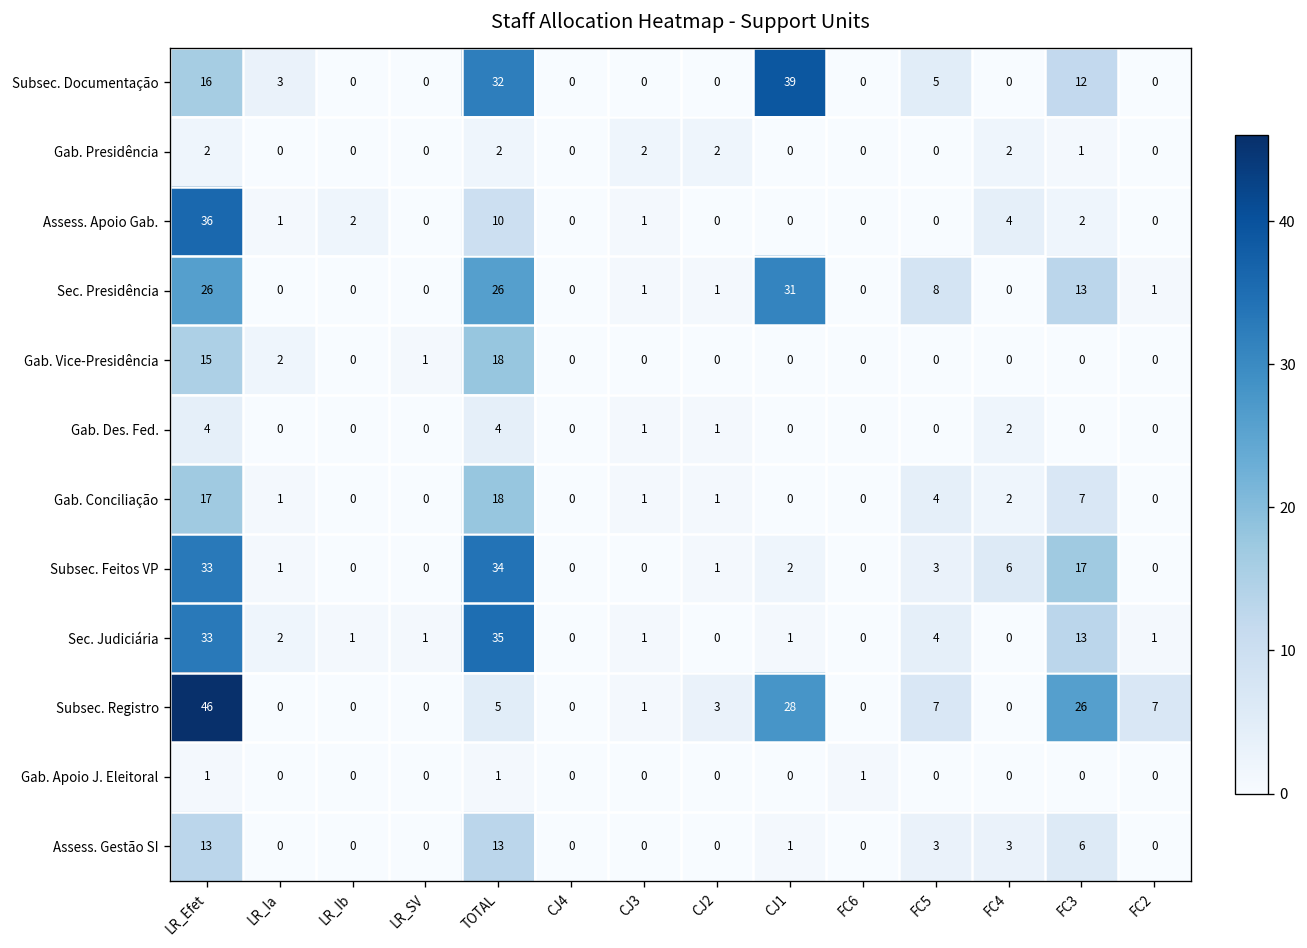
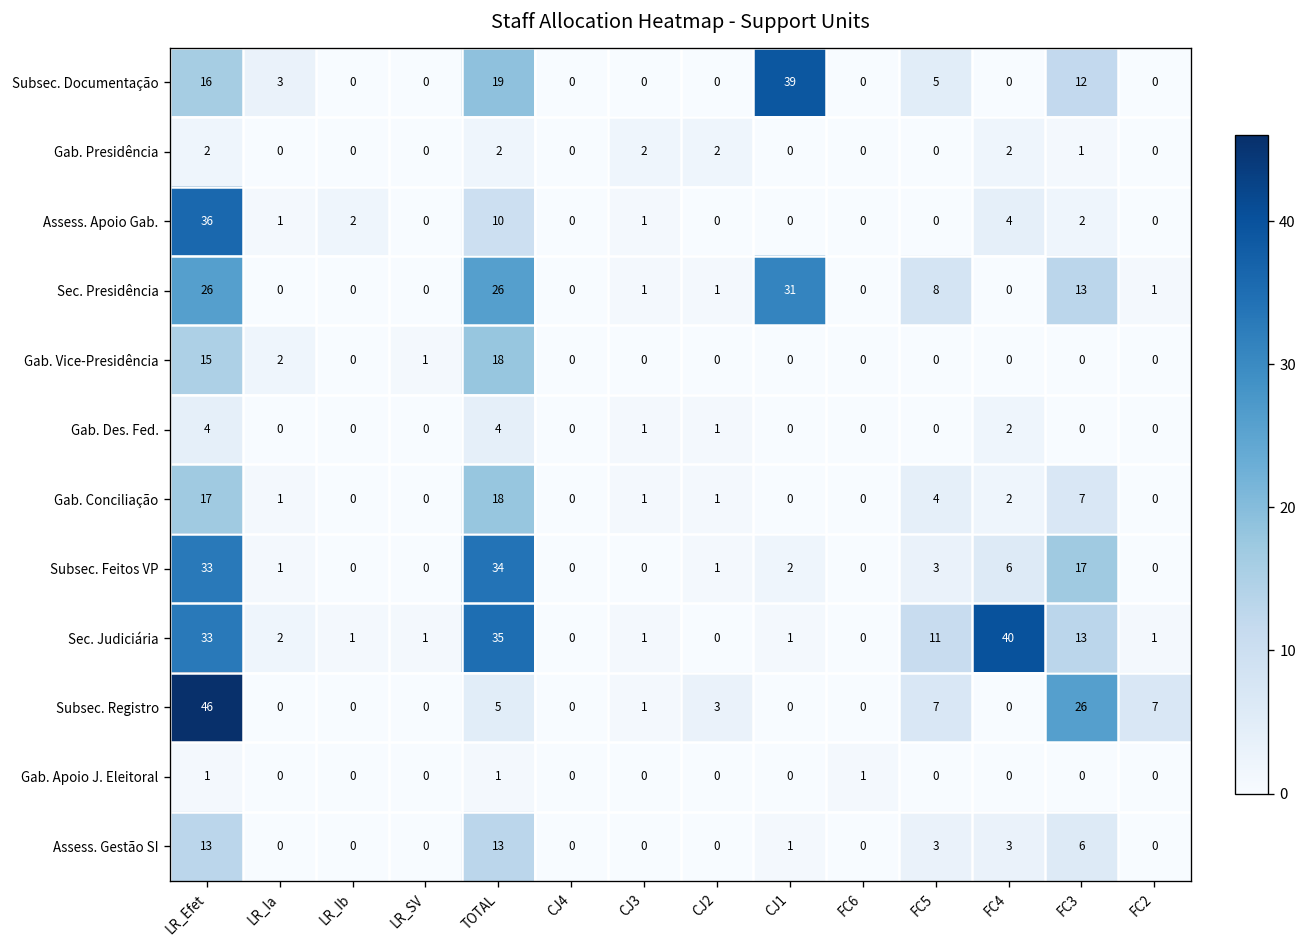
Subsec. Documentação, TOTAL: 32 -> 19
Sec. Judiciária, FC5: 4 -> 11
Sec. Judiciária, FC4: 0 -> 40
Subsec. Registro, CJ1: 28 -> 0
